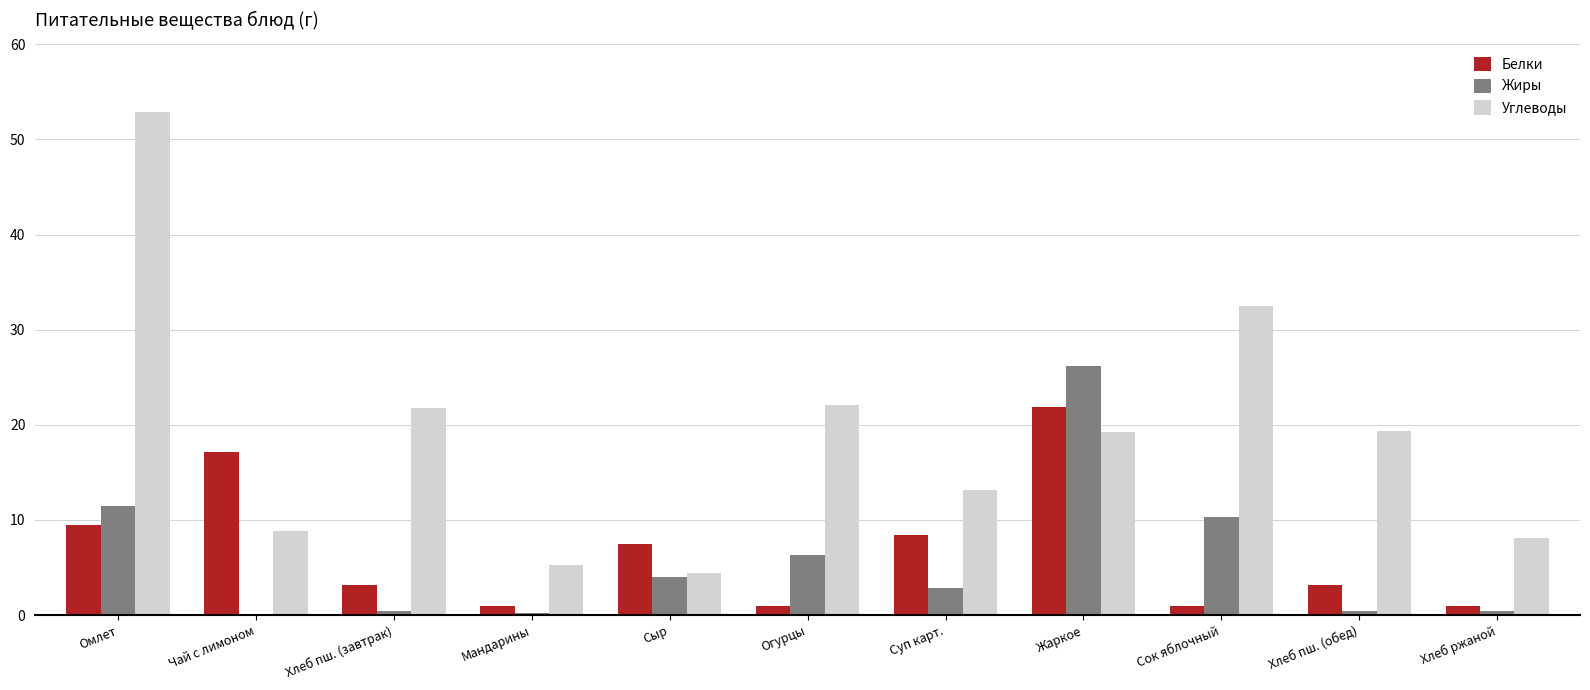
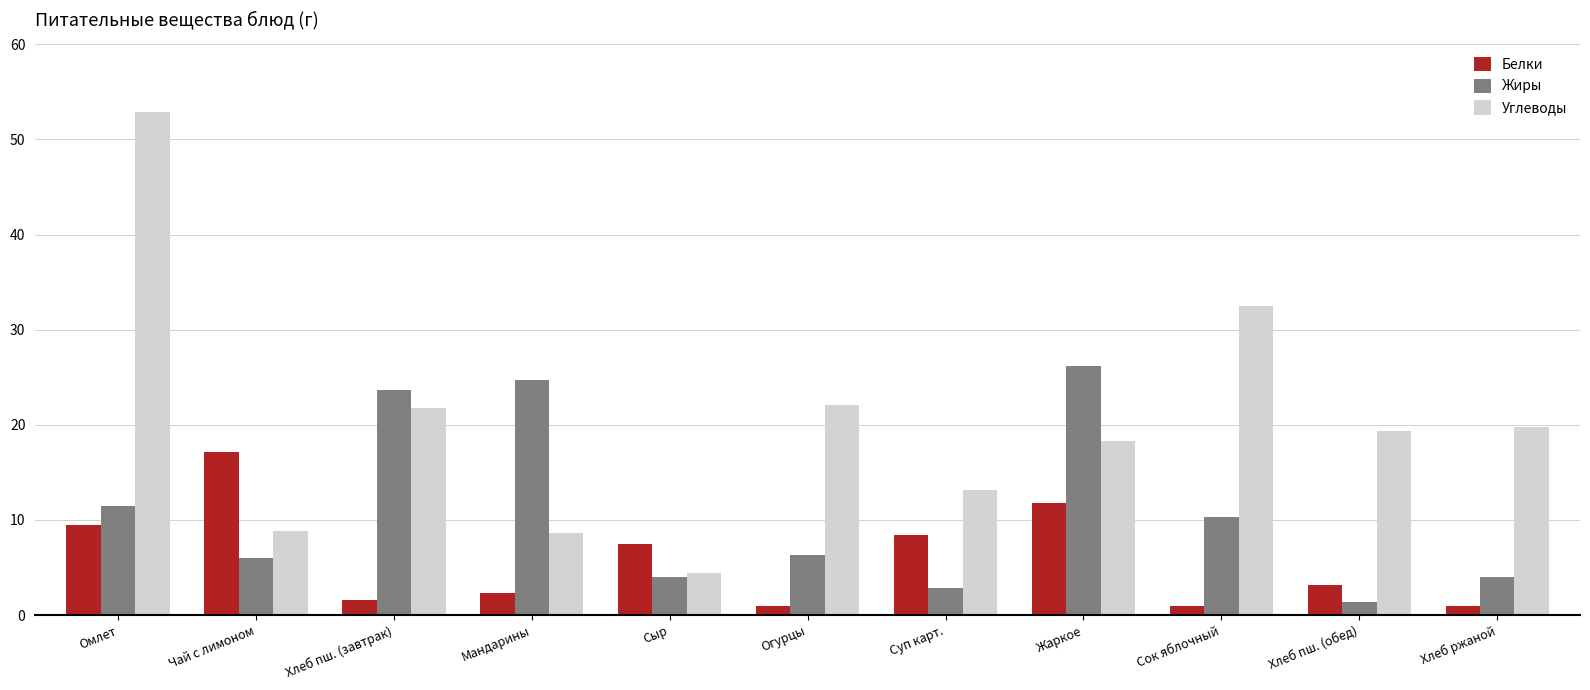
Жиры, Чай с лимоном: 0 -> 6
Белки, Хлеб пш. (завтрак): 3 -> 2
Жиры, Хлеб пш. (завтрак): 0 -> 24
Белки, Мандарины: 1 -> 2
Жиры, Мандарины: 0 -> 25
Углеводы, Мандарины: 5 -> 9
Белки, Жаркое: 22 -> 12
Углеводы, Жаркое: 19 -> 18
Жиры, Хлеб пш. (обед): 0 -> 1
Жиры, Хлеб ржаной: 0 -> 4
Углеводы, Хлеб ржаной: 8 -> 20
